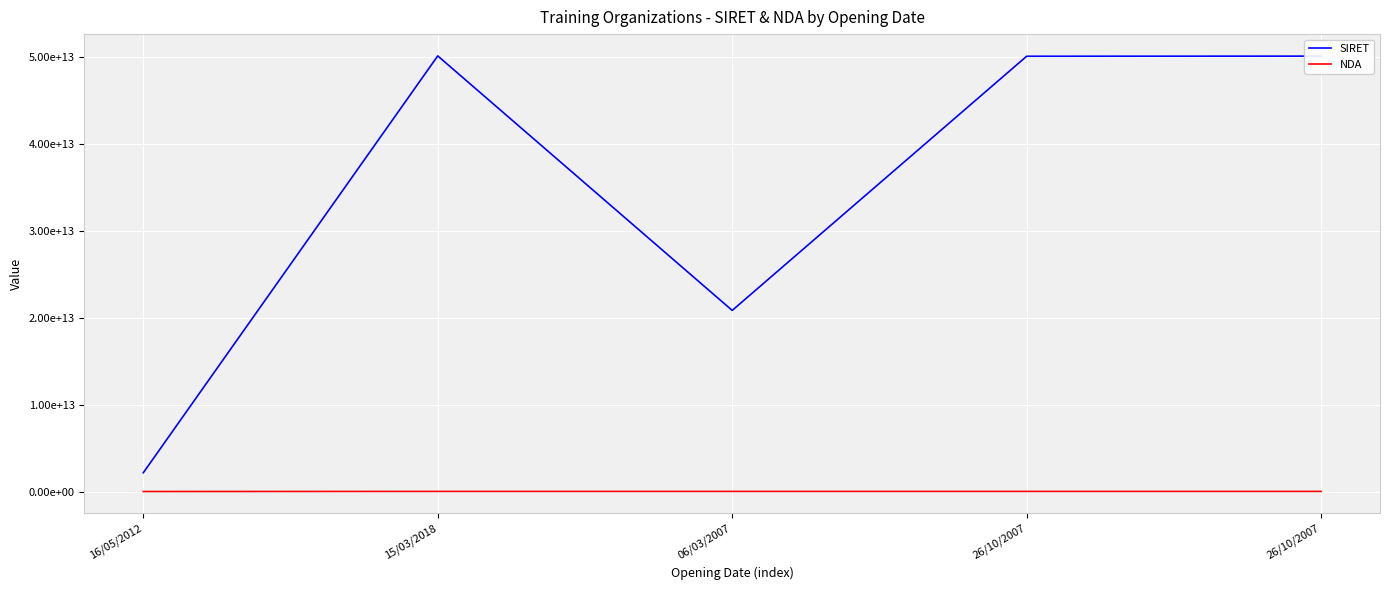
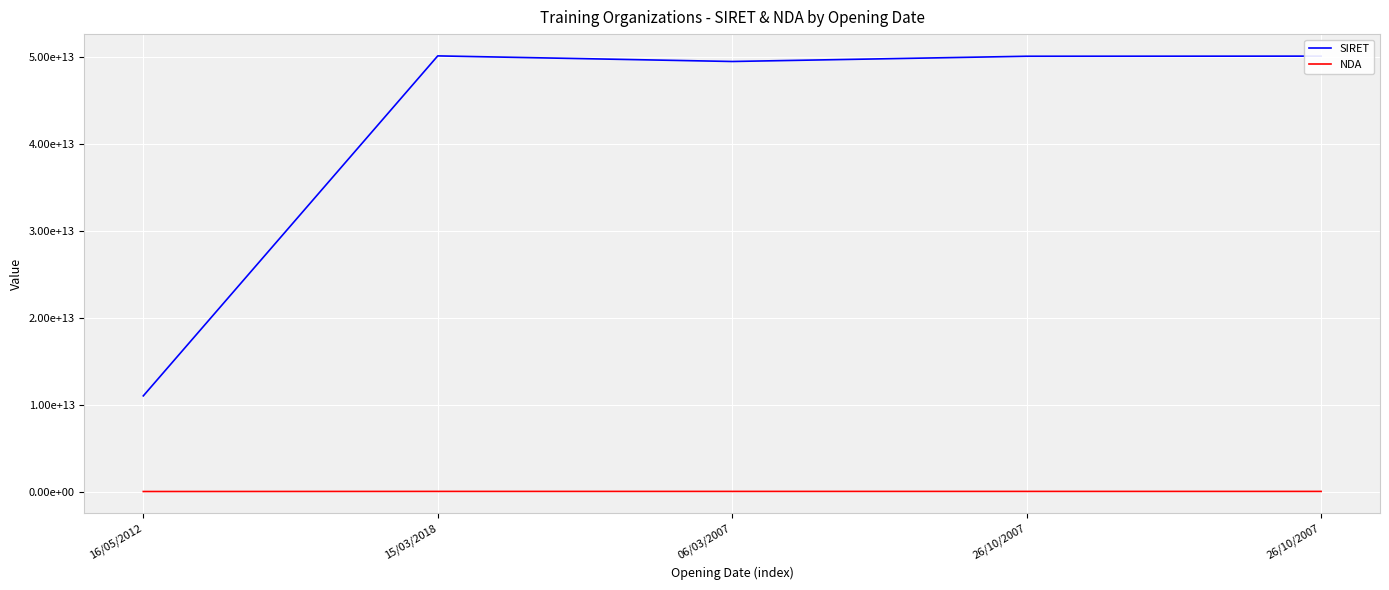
SIRET, 16/05/2012: 2000000000000 -> 11000000000000
SIRET, 06/03/2007: 21000000000000 -> 49000000000000
